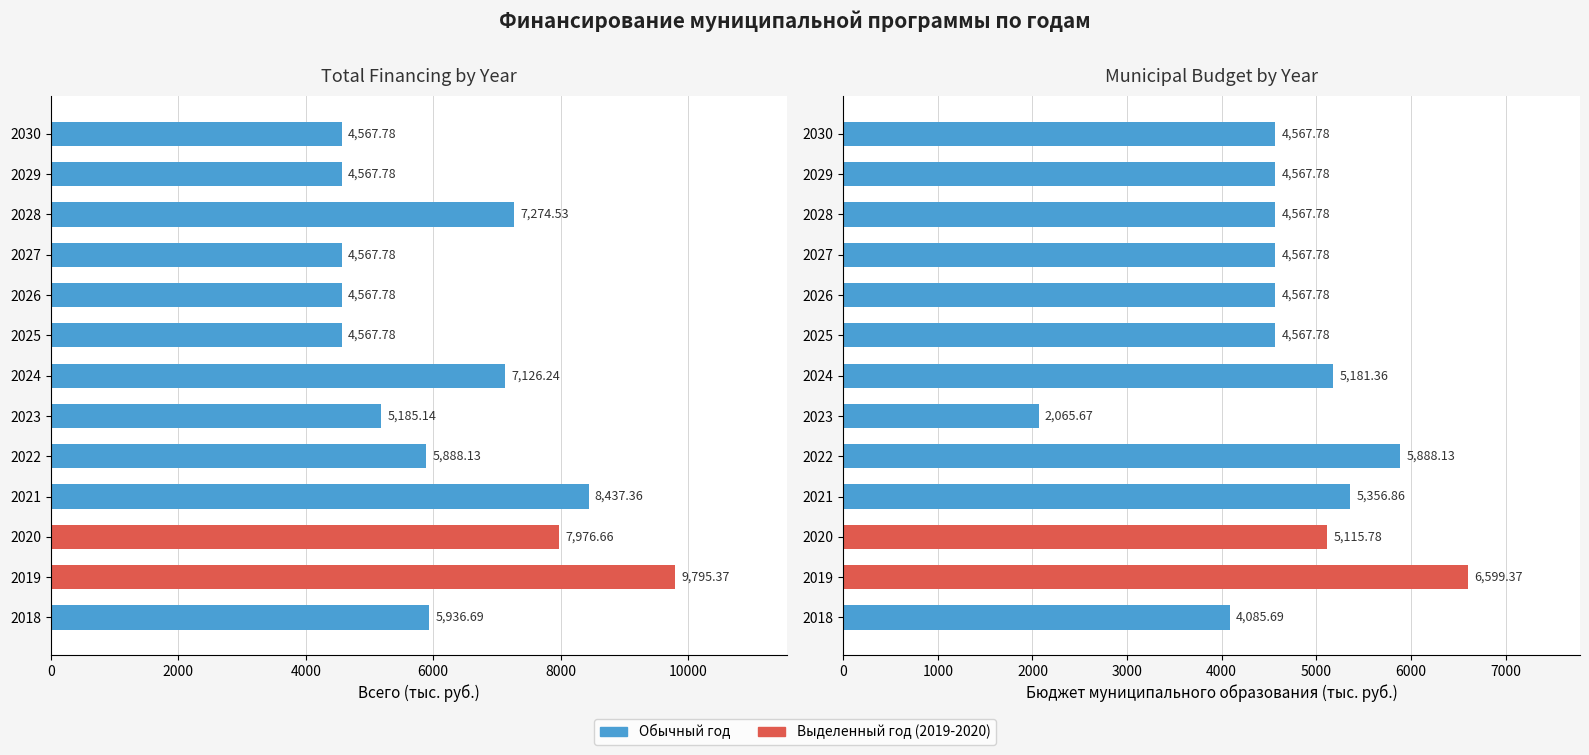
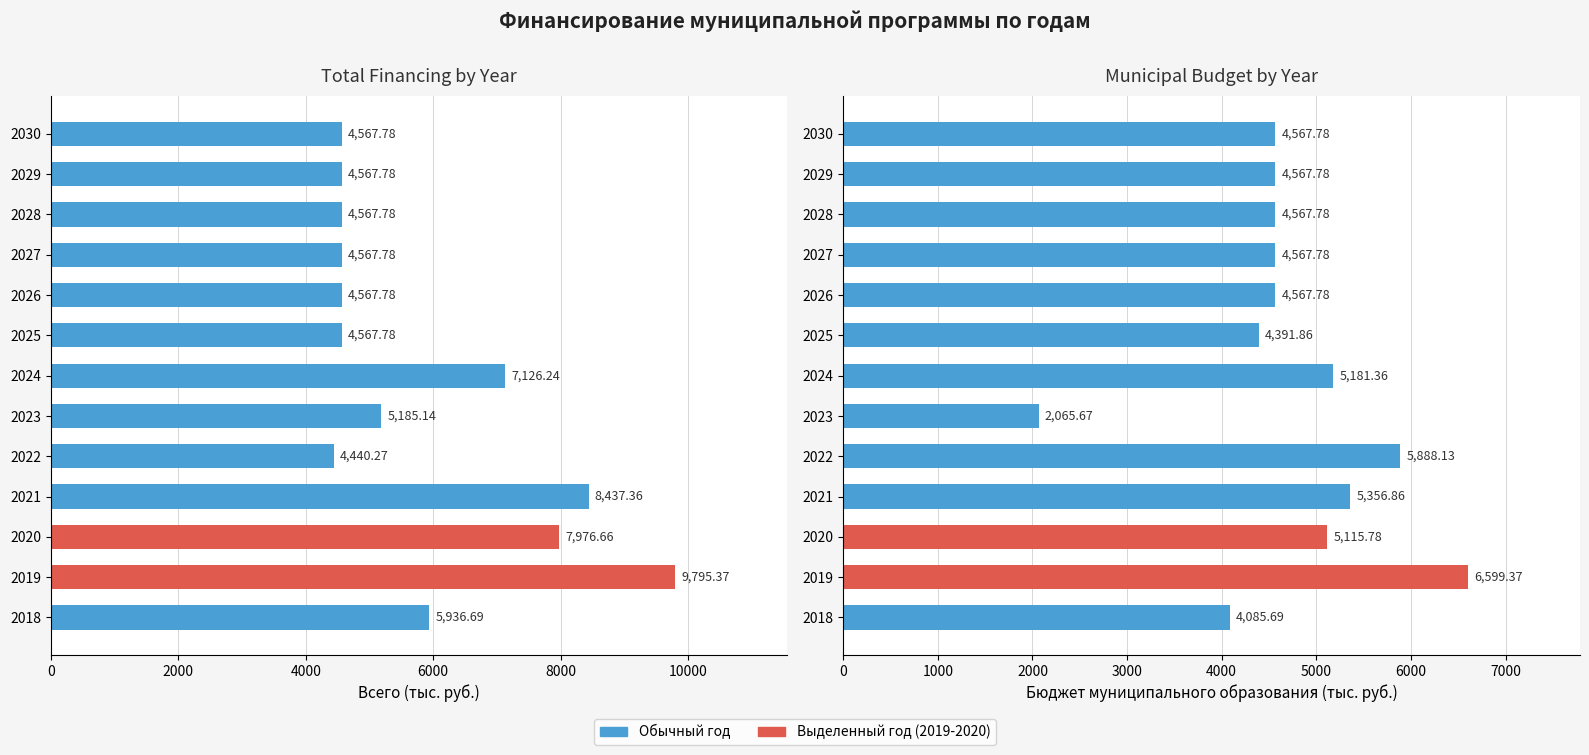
Total Financing by Year, 2028: 7,274.53 -> 4,567.78
Total Financing by Year, 2022: 5,888.13 -> 4,440.27
Municipal Budget by Year, 2025: 4,567.78 -> 4,391.86
